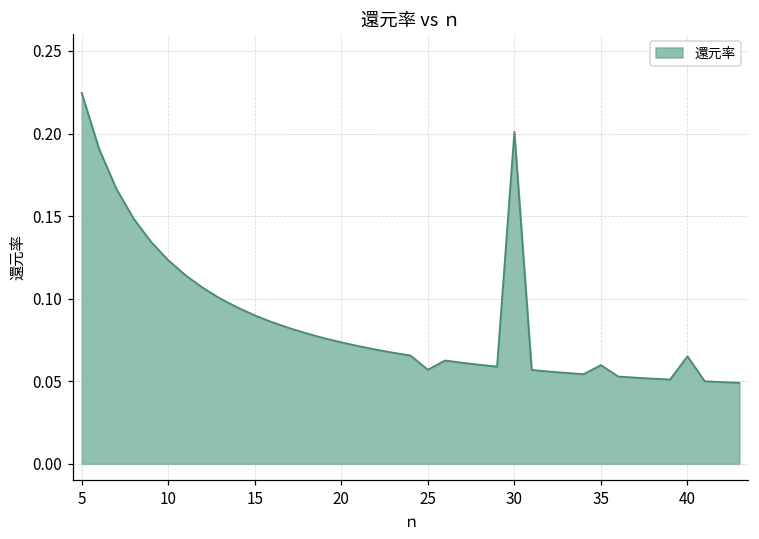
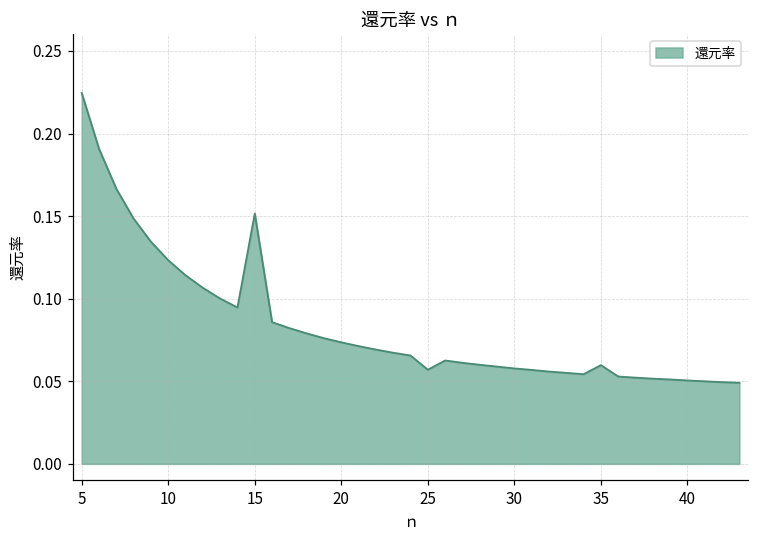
15: 0.090 -> 0.152
30: 0.201 -> 0.058
40: 0.065 -> 0.051
